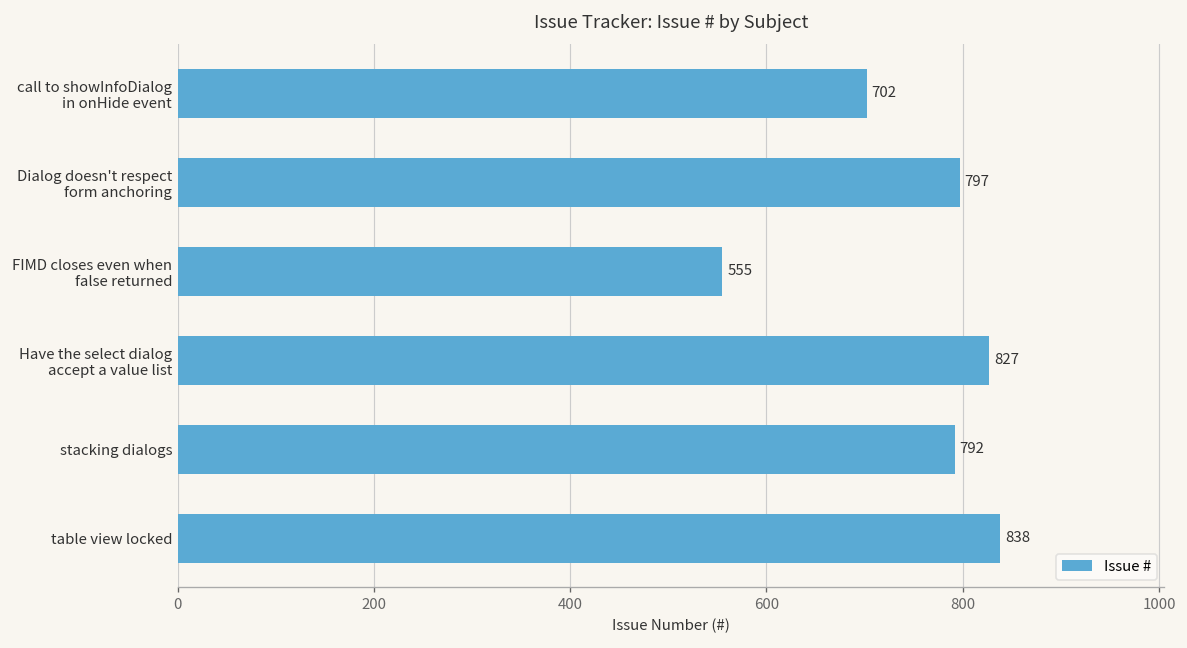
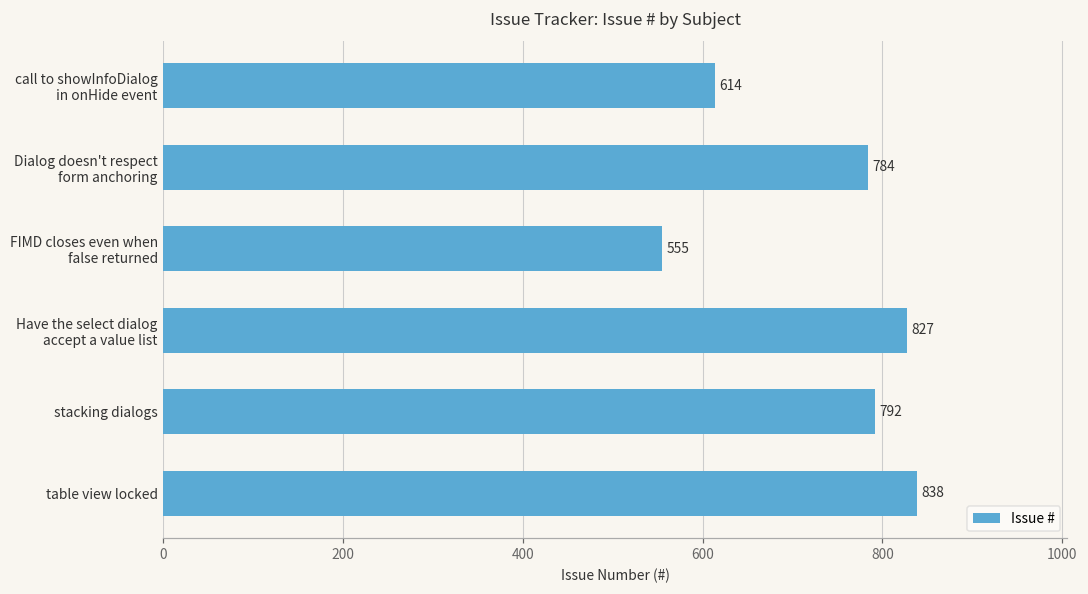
call to showInfoDialog in onHide event: 702 -> 614
Dialog doesn't respect form anchoring: 797 -> 784
